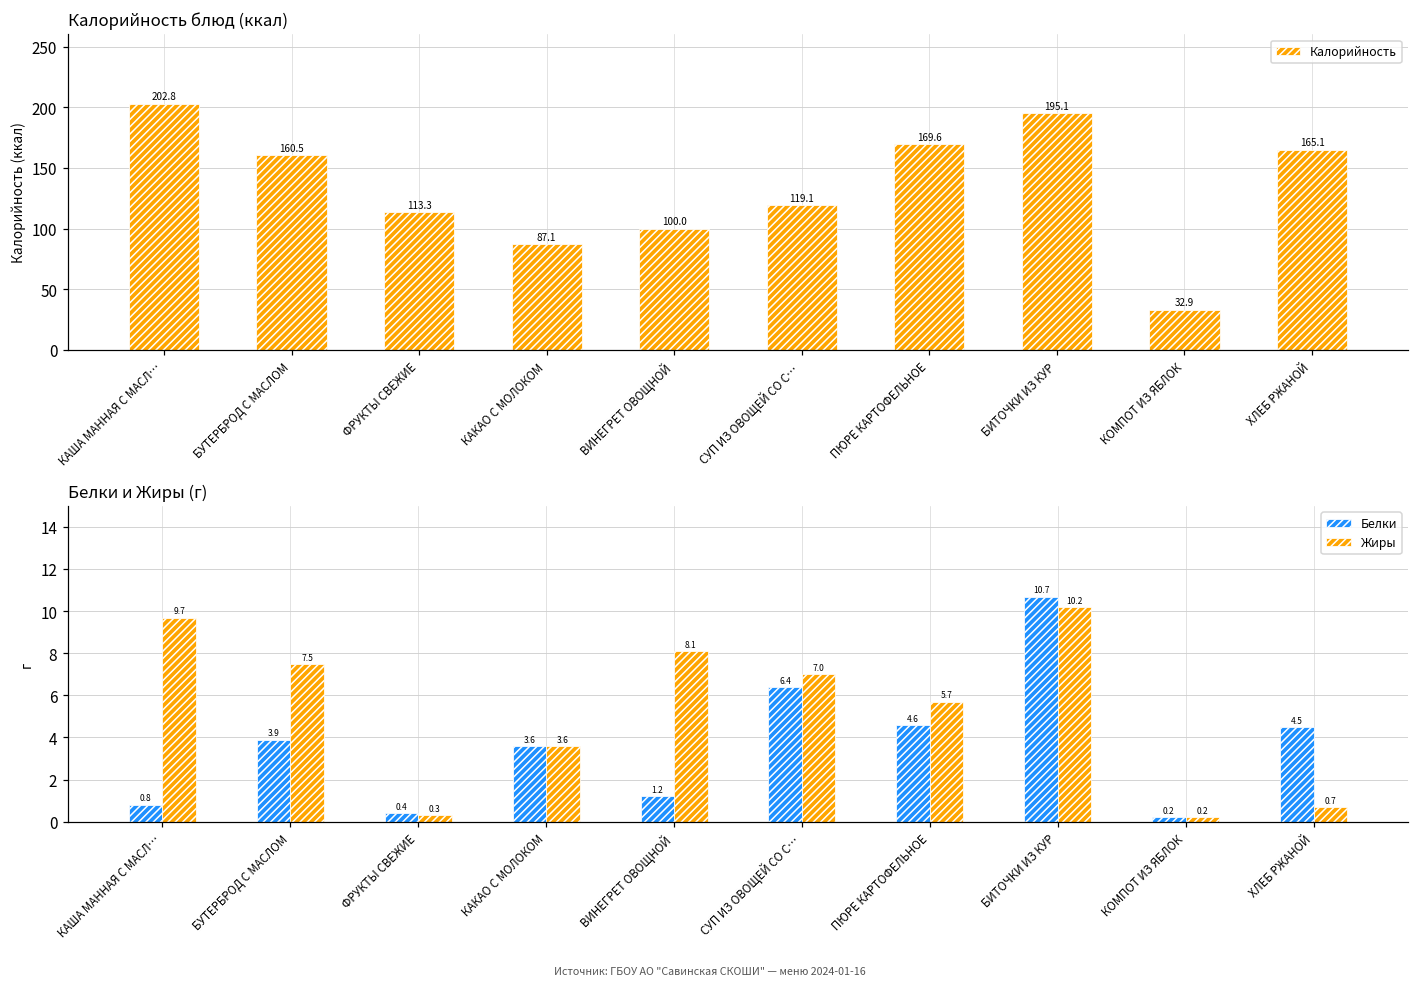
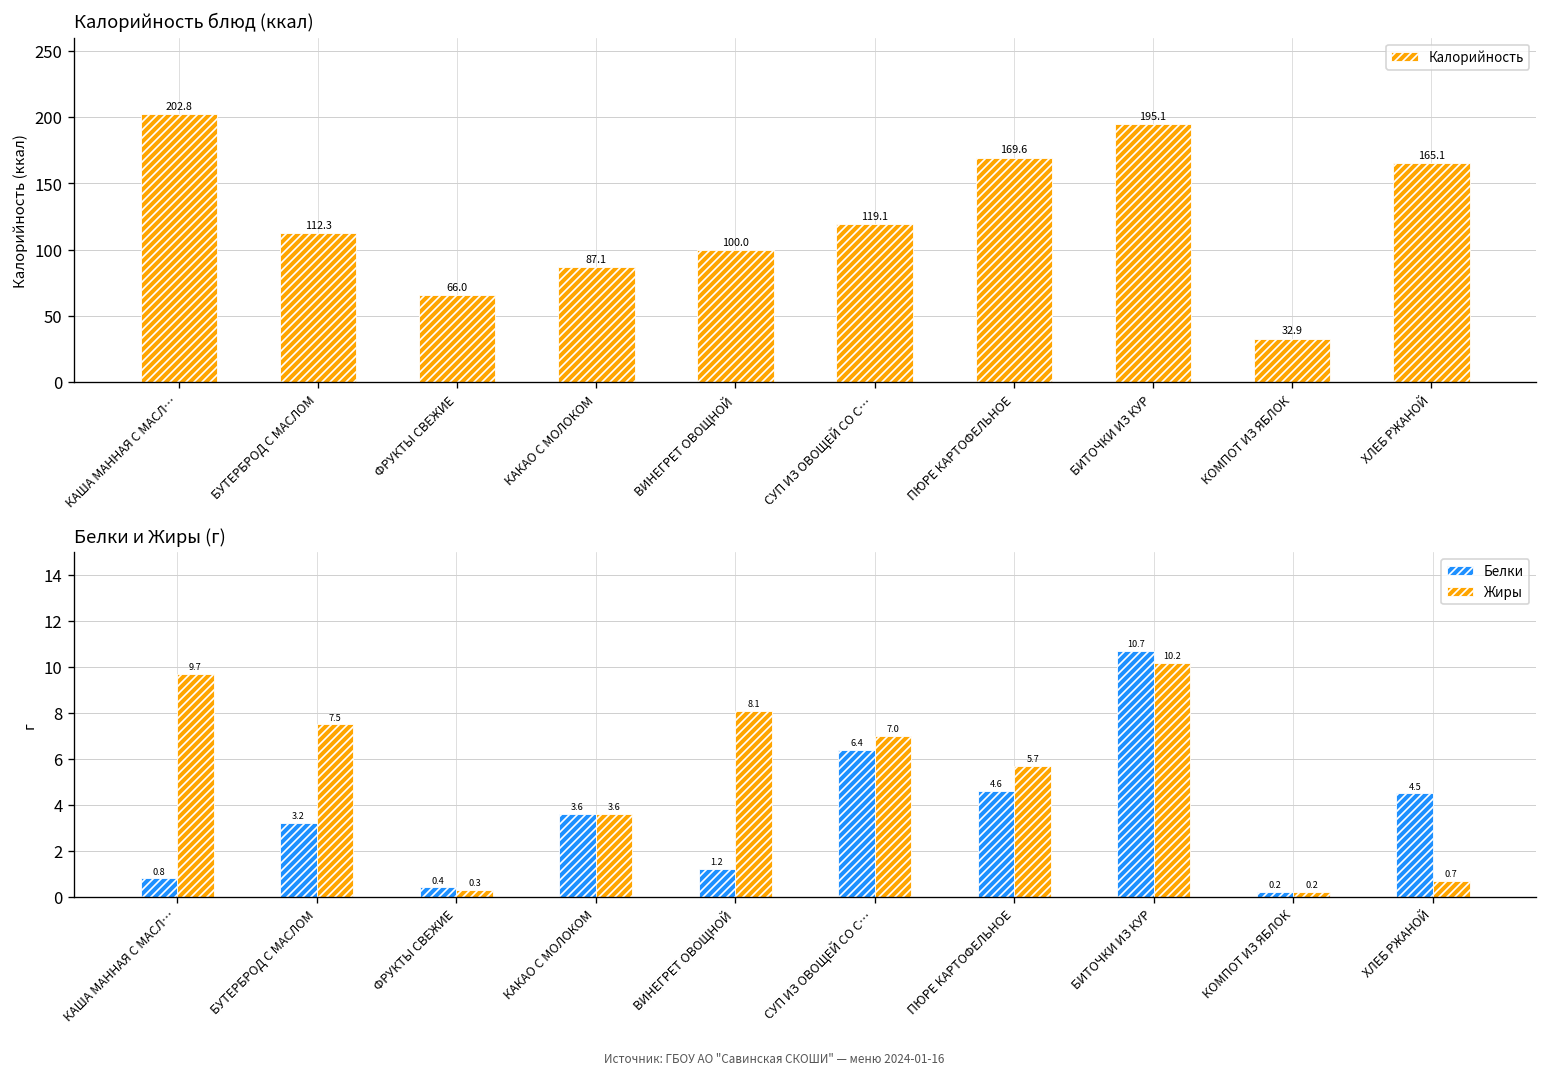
Калорийность блюд (ккал), БУТЕРБРОД С МАСЛОМ: 160.5 -> 112.3
Калорийность блюд (ккал), ФРУКТЫ СВЕЖИЕ: 113.3 -> 66.0
Белки и Жиры (г), Белки, БУТЕРБРОД С МАСЛОМ: 3.9 -> 3.2
